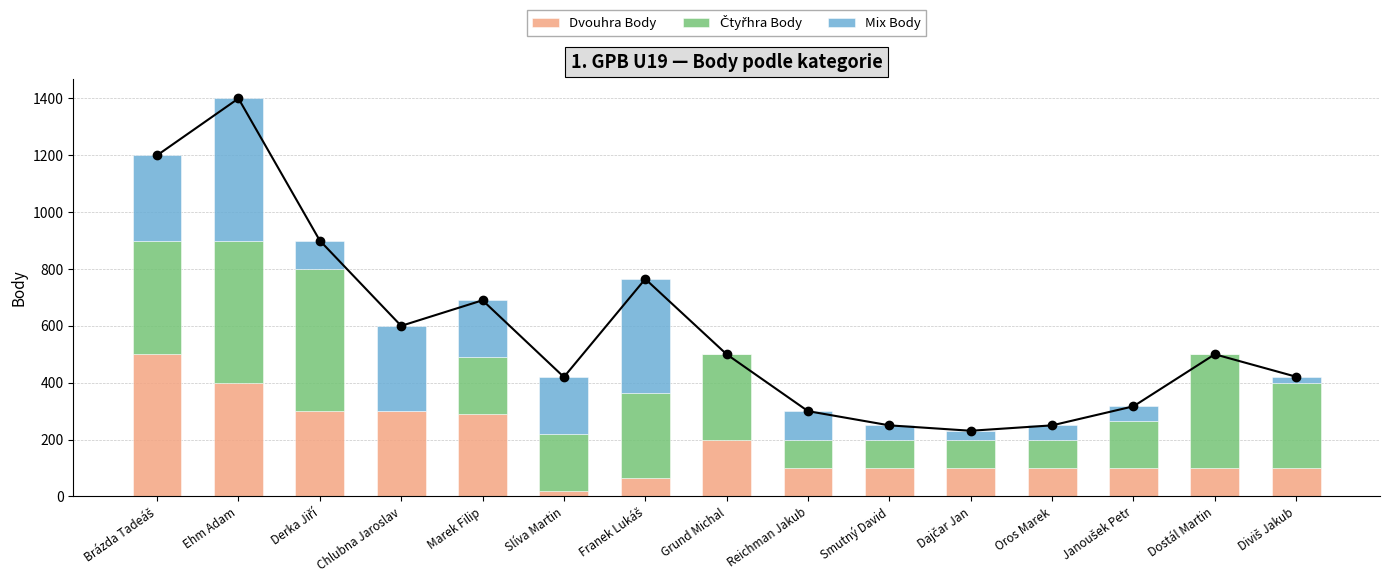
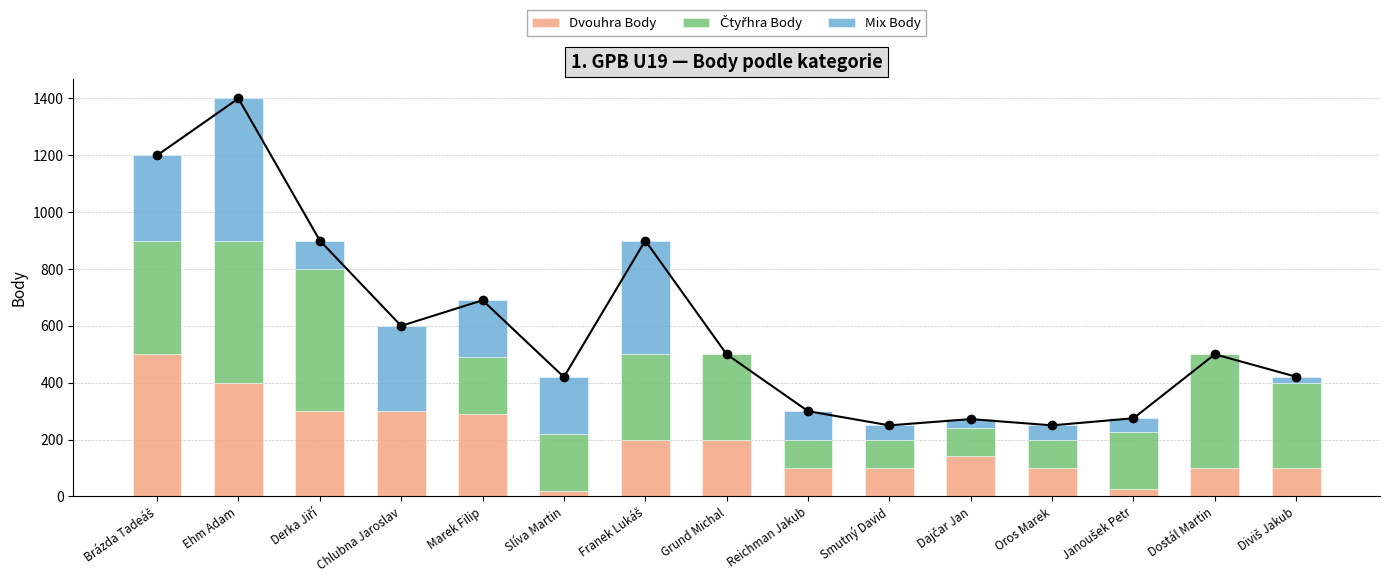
Dvouhra Body, Franek Lukáš: 70 -> 200
Dvouhra Body, Dajčar Jan: 100 -> 140
Dvouhra Body, Janoušek Petr: 100 -> 30
Čtyřhra Body, Janoušek Petr: 170 -> 200
